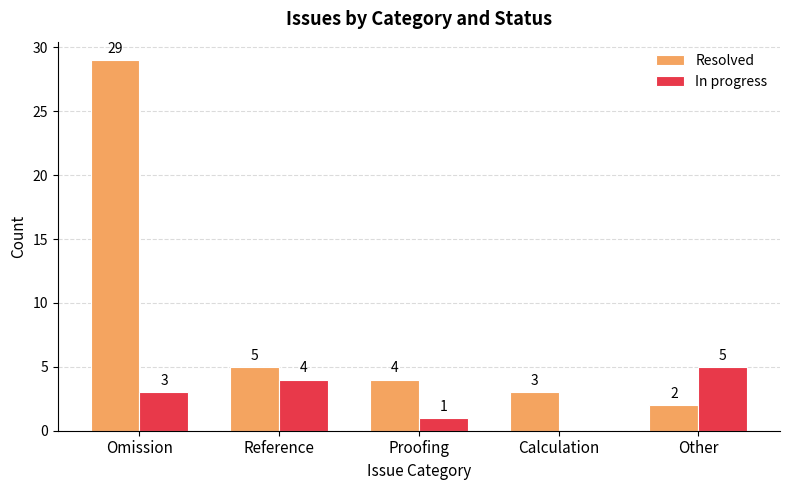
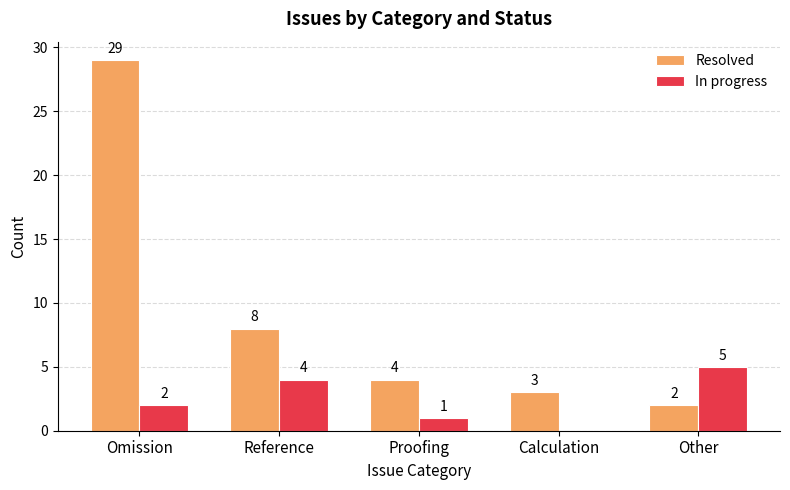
In progress, Omission: 3 -> 2
Resolved, Reference: 5 -> 8
